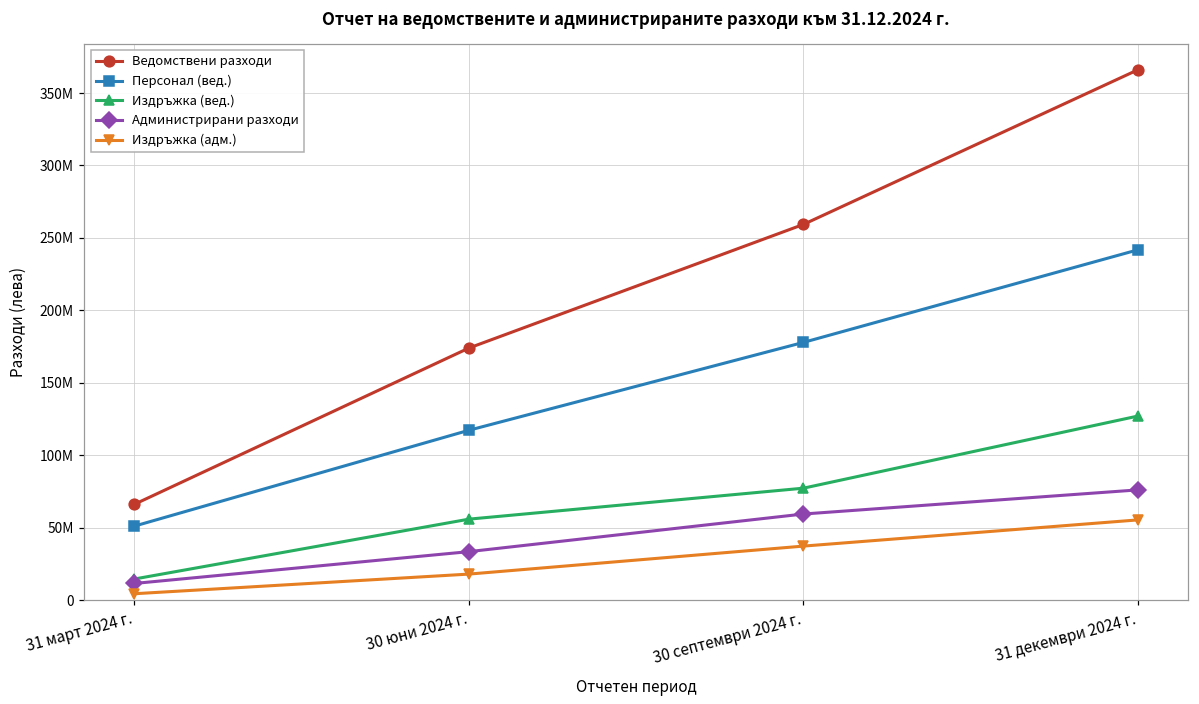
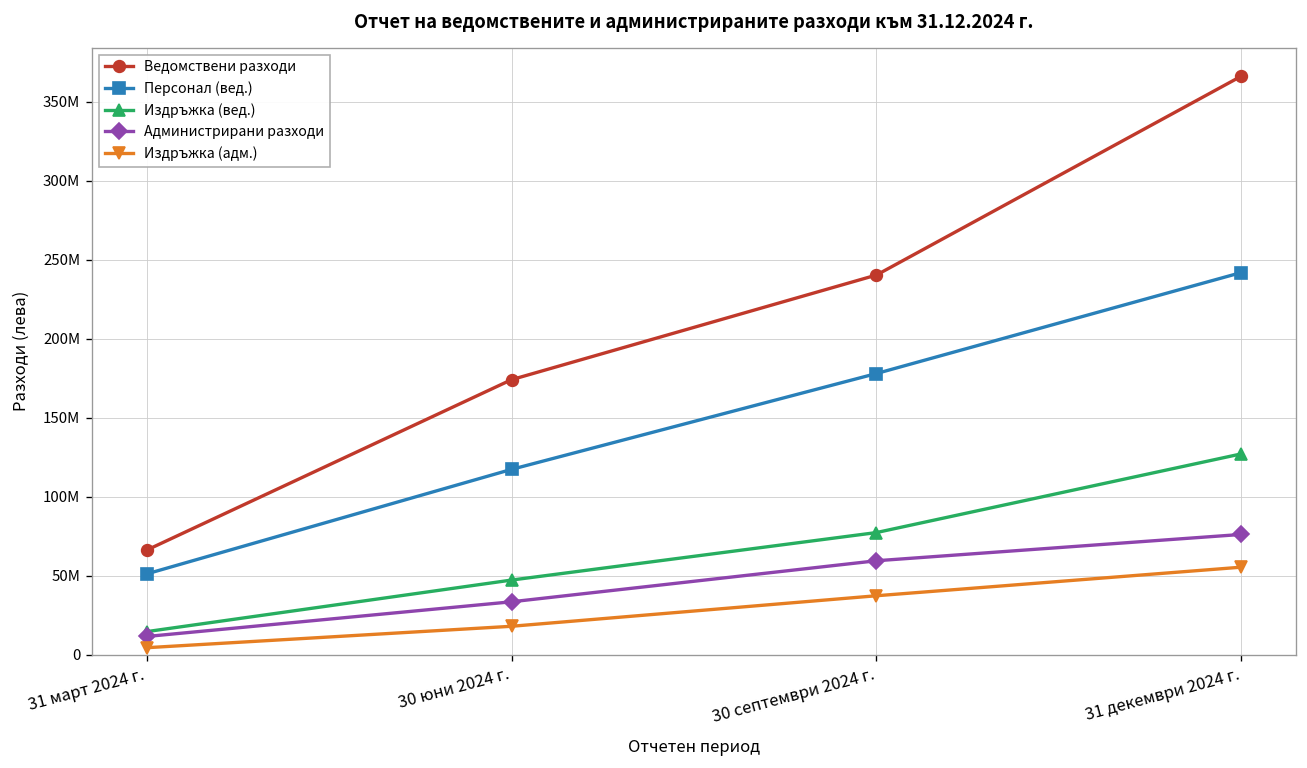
Издръжка (вед.), 30 юни 2024 г.: 56000000 -> 47000000
Ведомствени разходи, 30 септември 2024 г.: 259000000 -> 240000000
